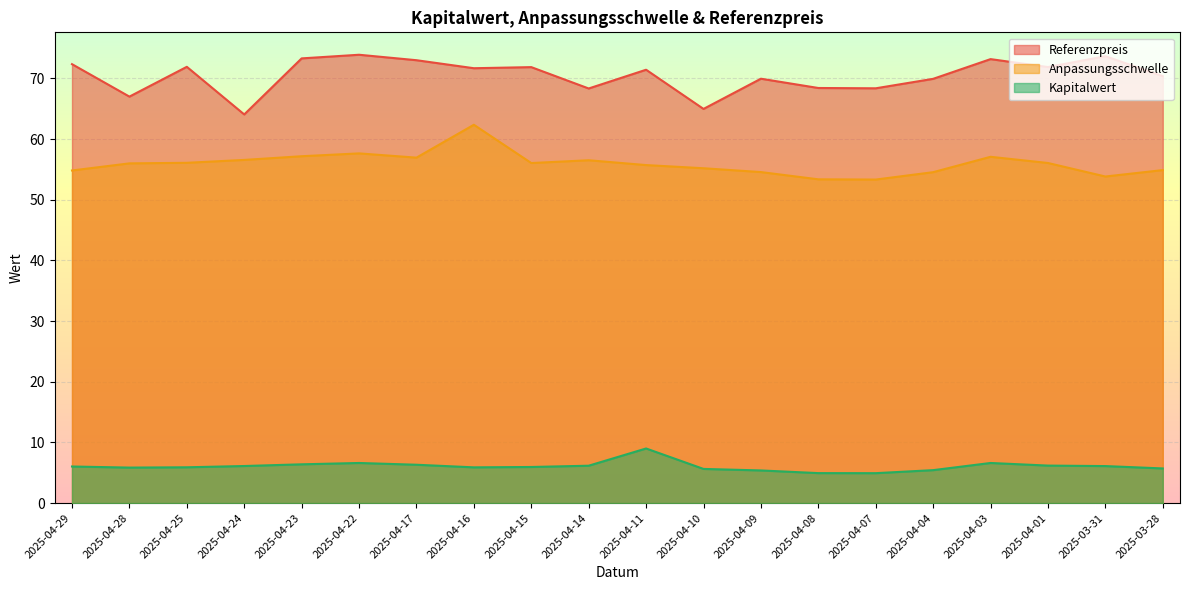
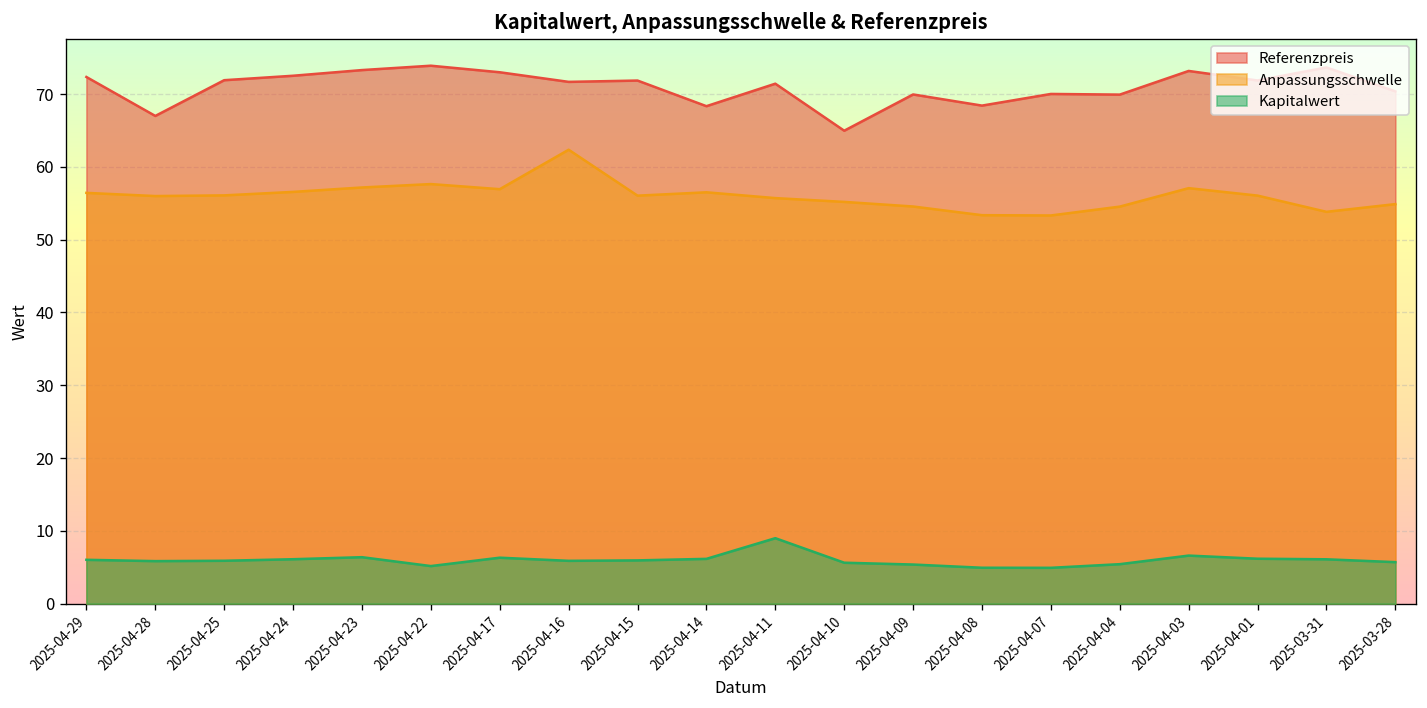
Anpassungsschwelle, 2025-04-29: 55 -> 56
Referenzpreis, 2025-04-24: 64 -> 73
Kapitalwert, 2025-04-22: 7 -> 5
Referenzpreis, 2025-04-07: 68 -> 70
